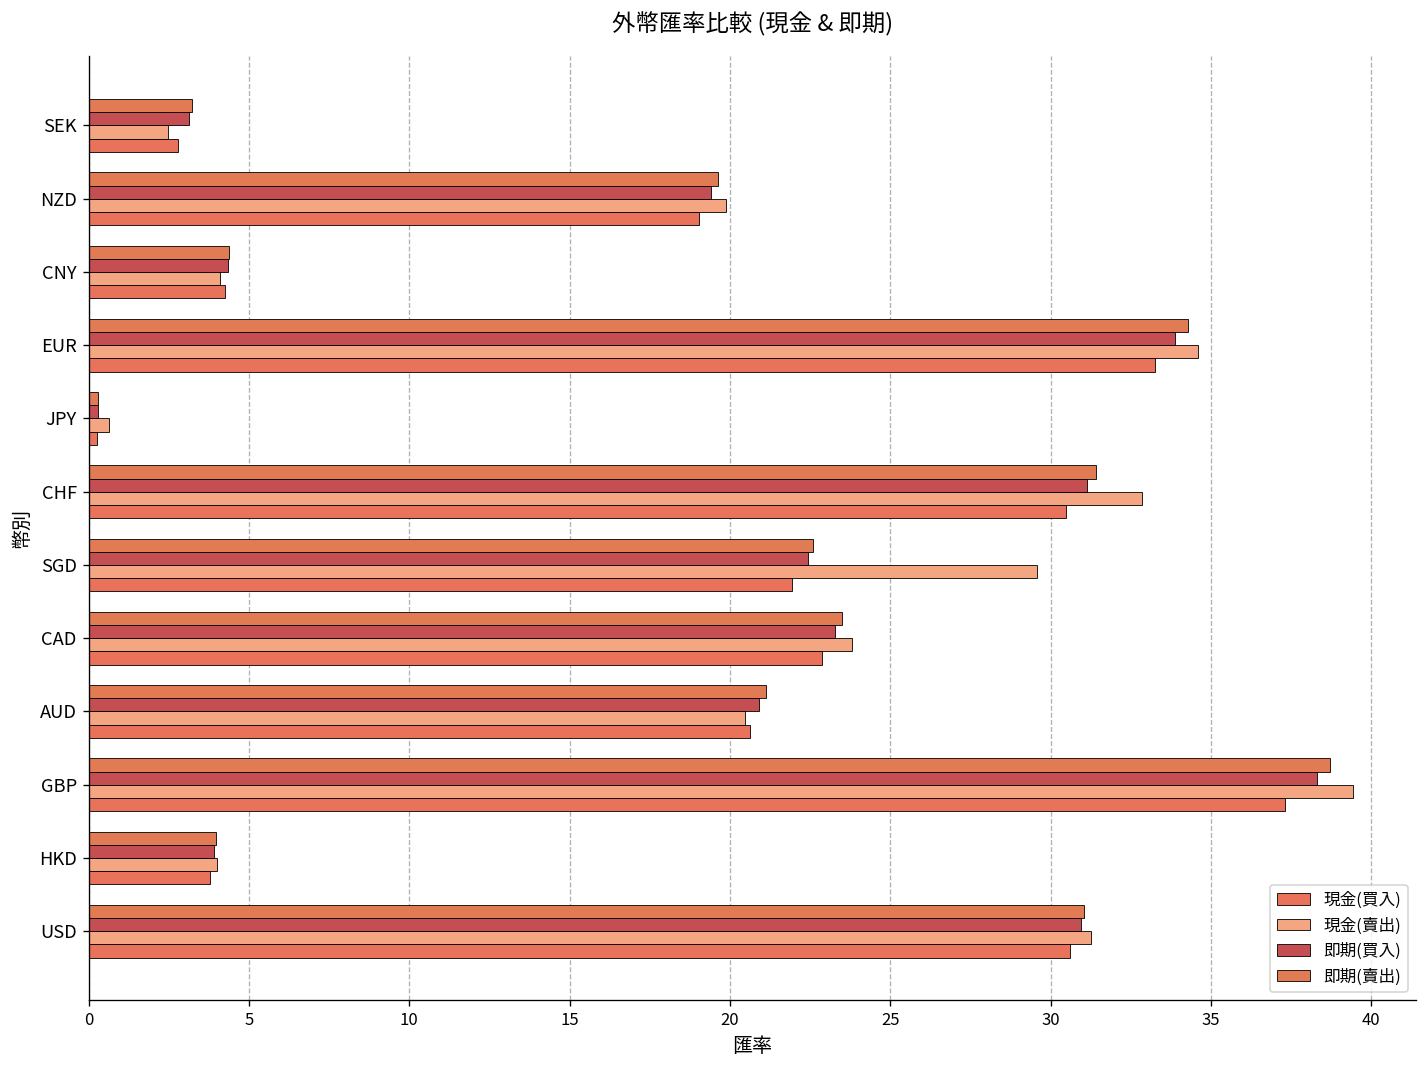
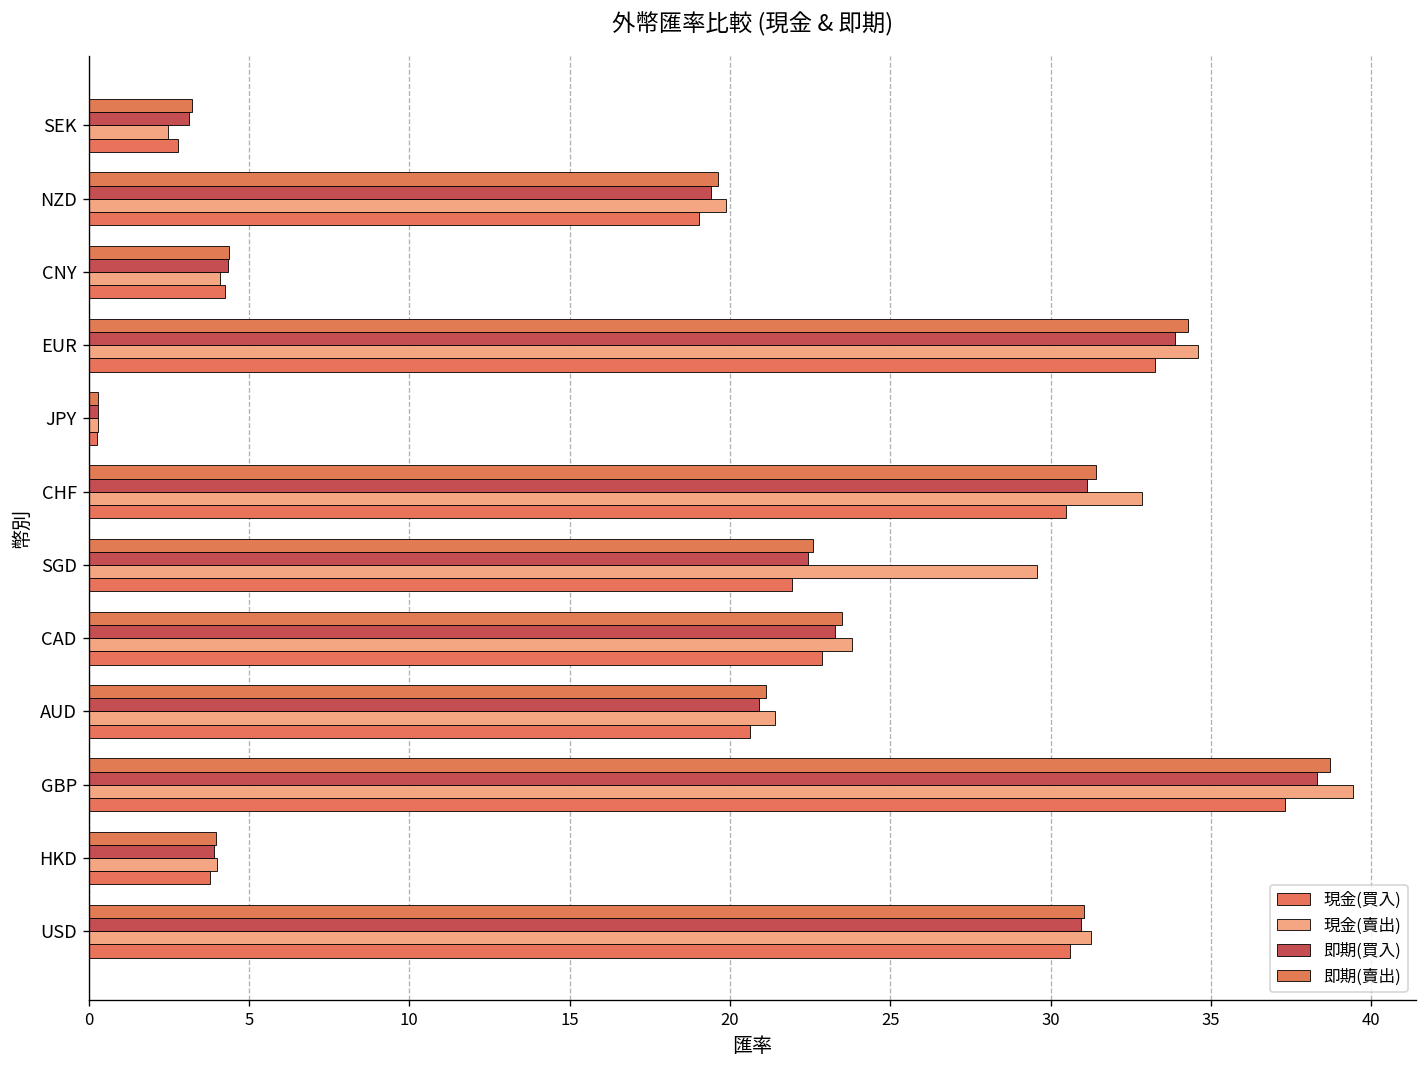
現金(賣出), JPY: 0.6 -> 0.3
現金(賣出), AUD: 20.5 -> 21.4
